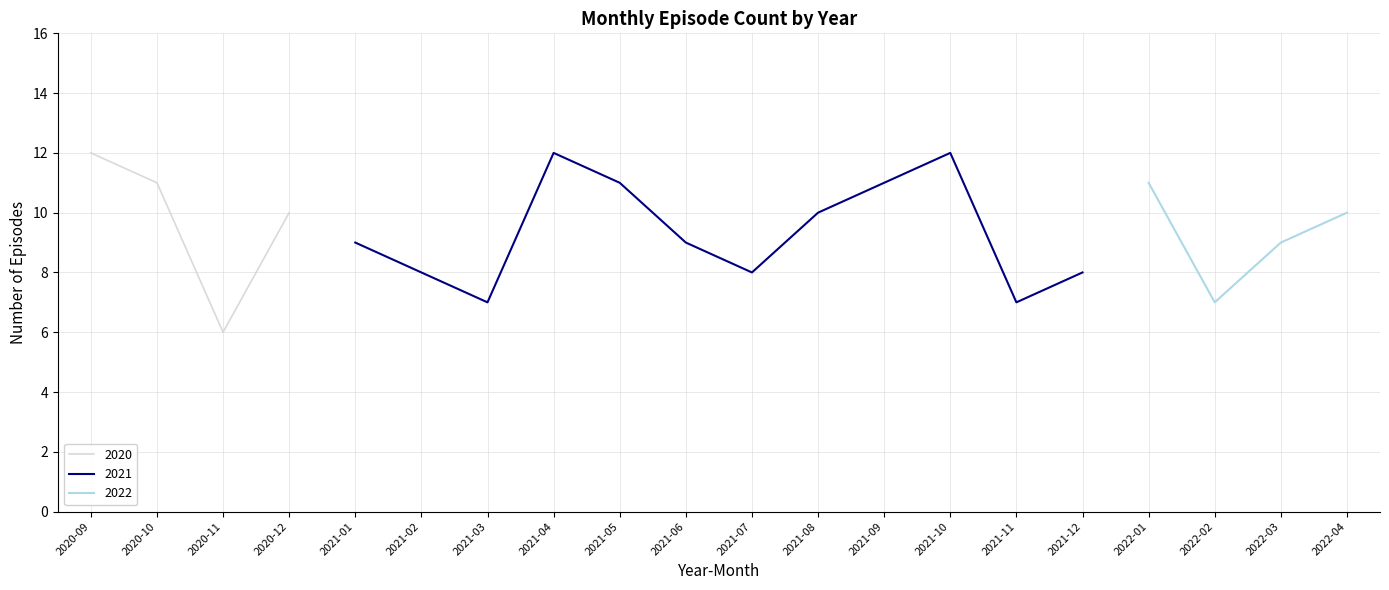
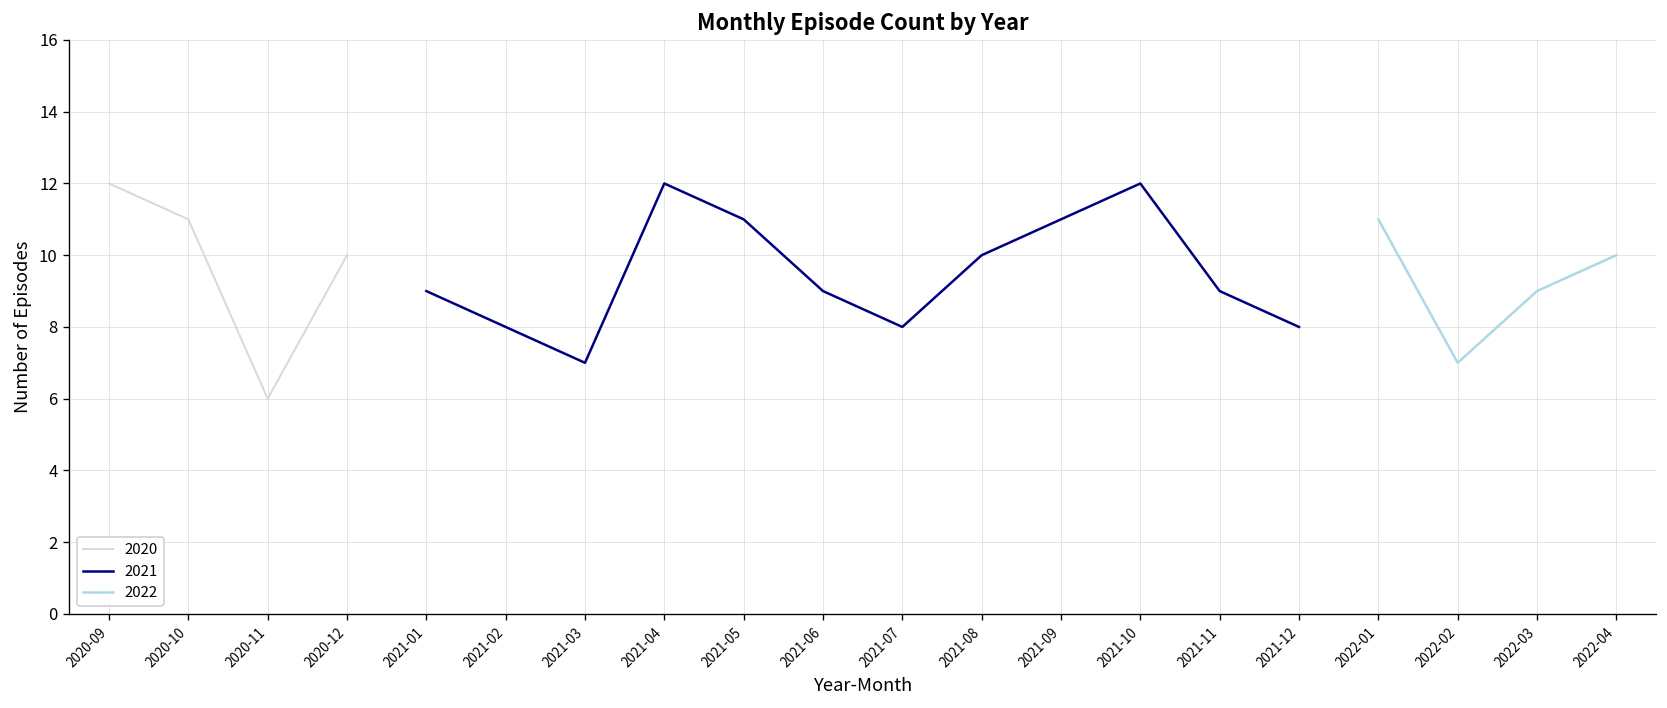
2021, 2021-11: 7 -> 9
